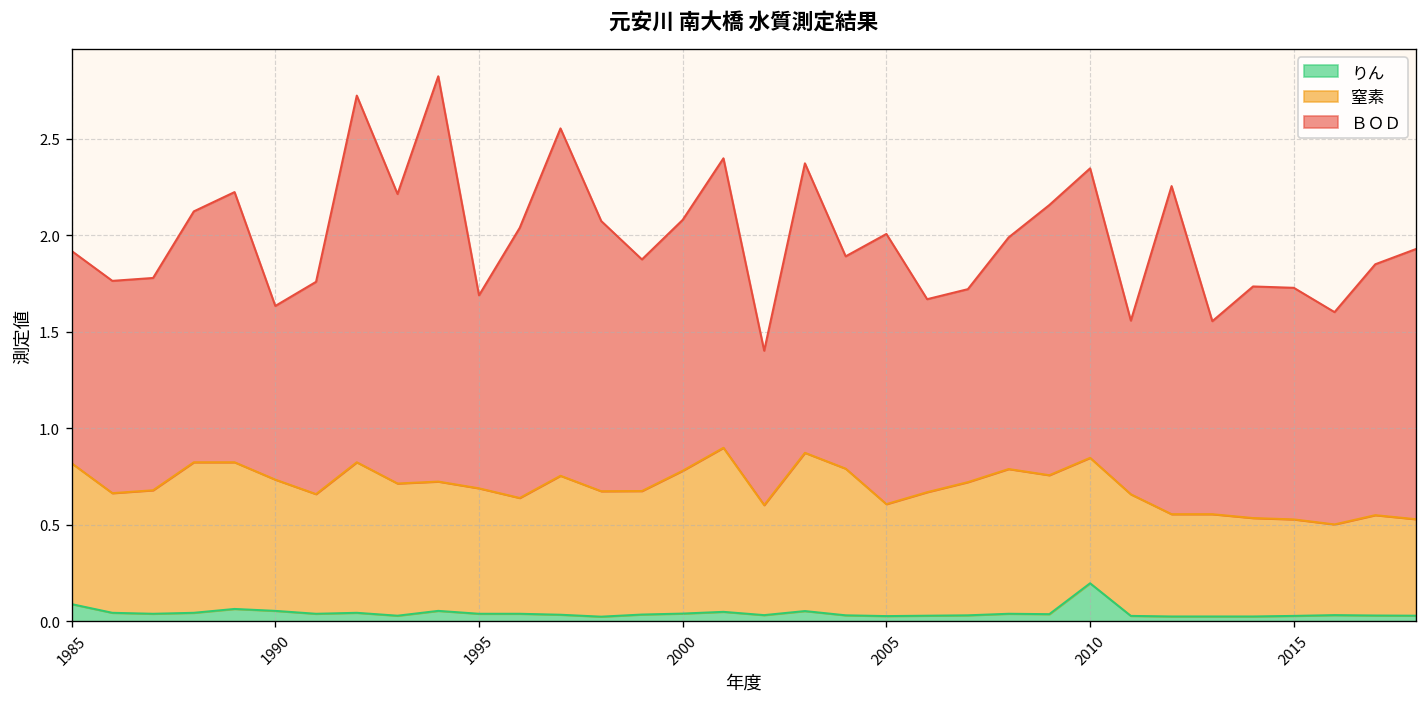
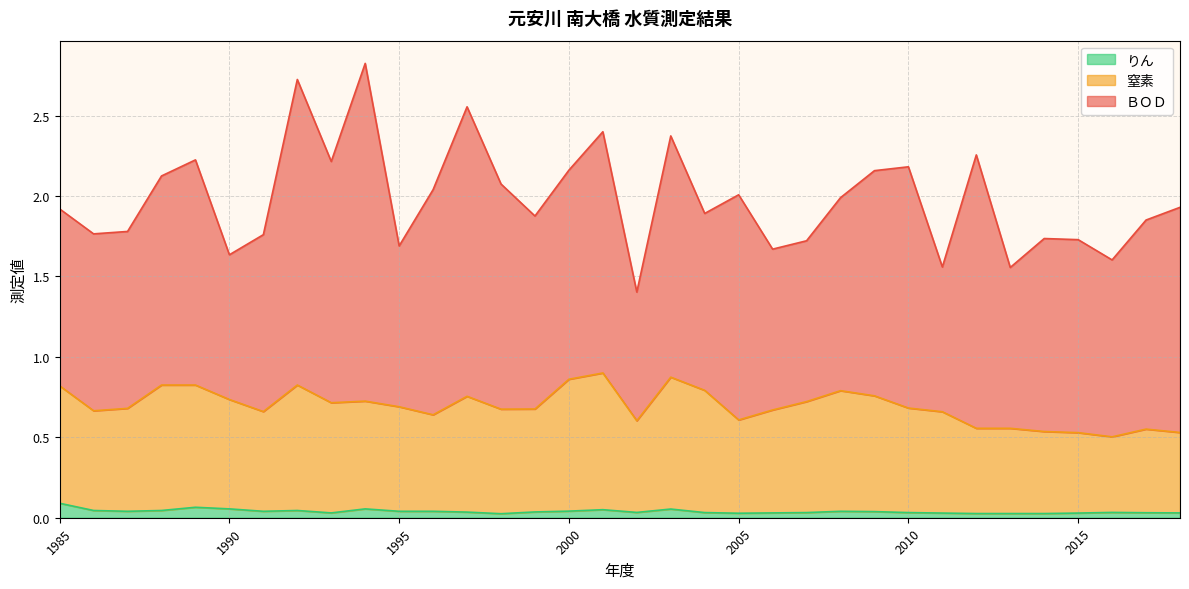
窒素, 2000: 0.74 -> 0.82
りん, 2010: 0.20 -> 0.03
